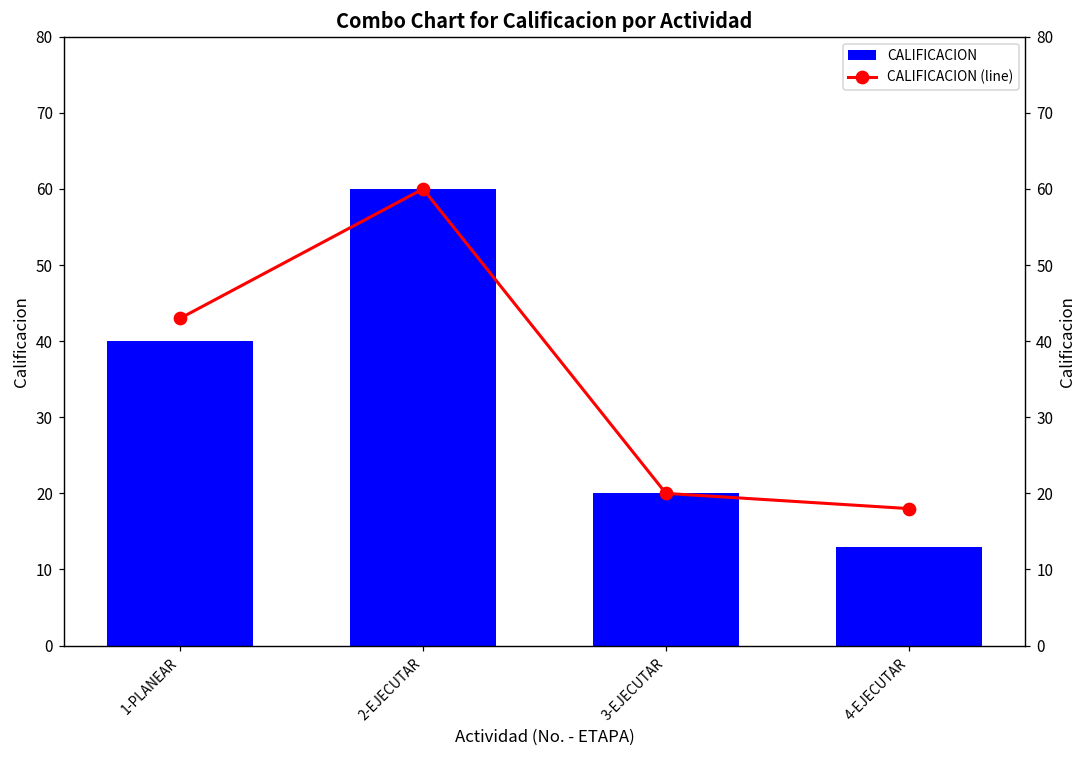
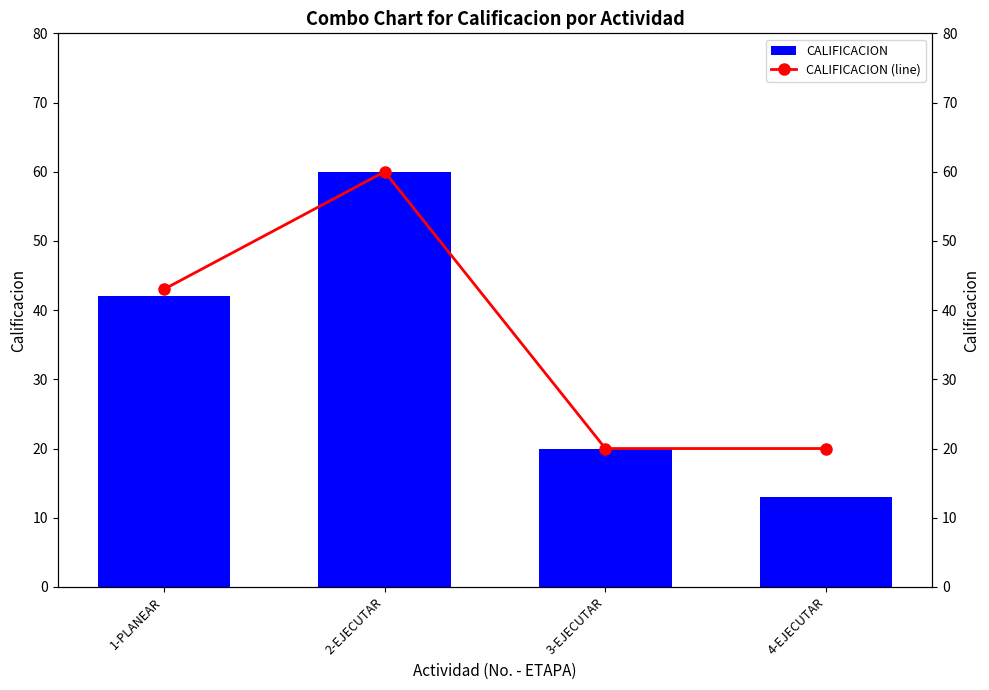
CALIFICACION, 1-PLANEAR: 40 -> 42
CALIFICACION (line), 4-EJECUTAR: 18 -> 20
